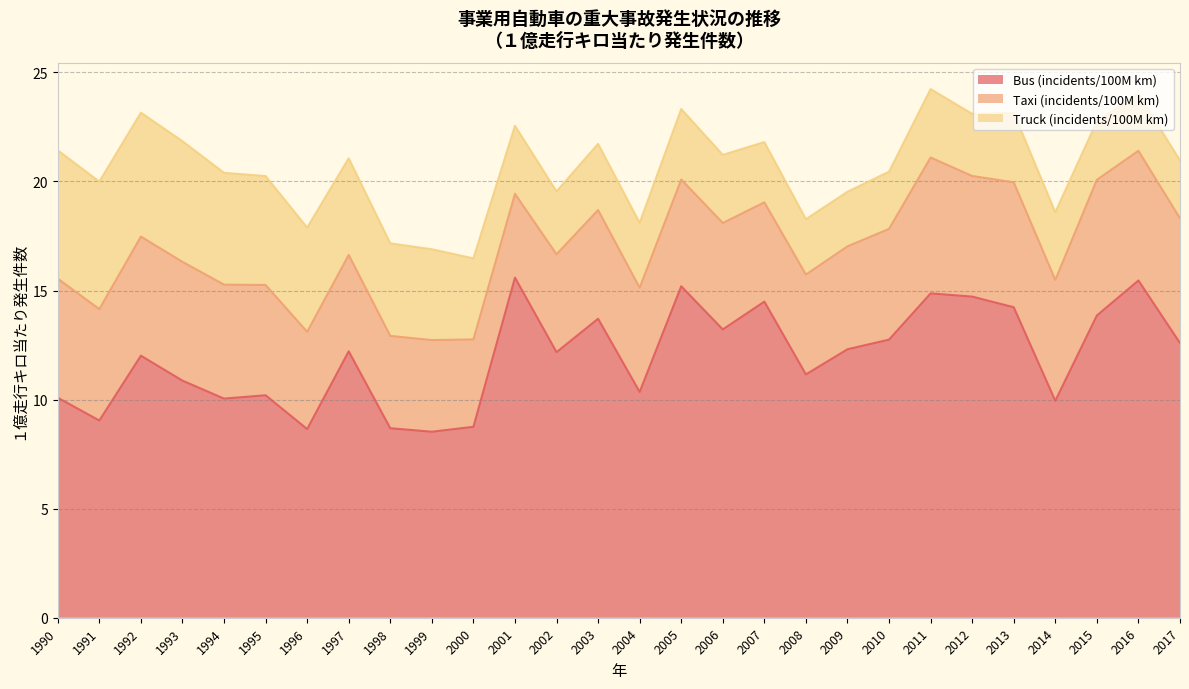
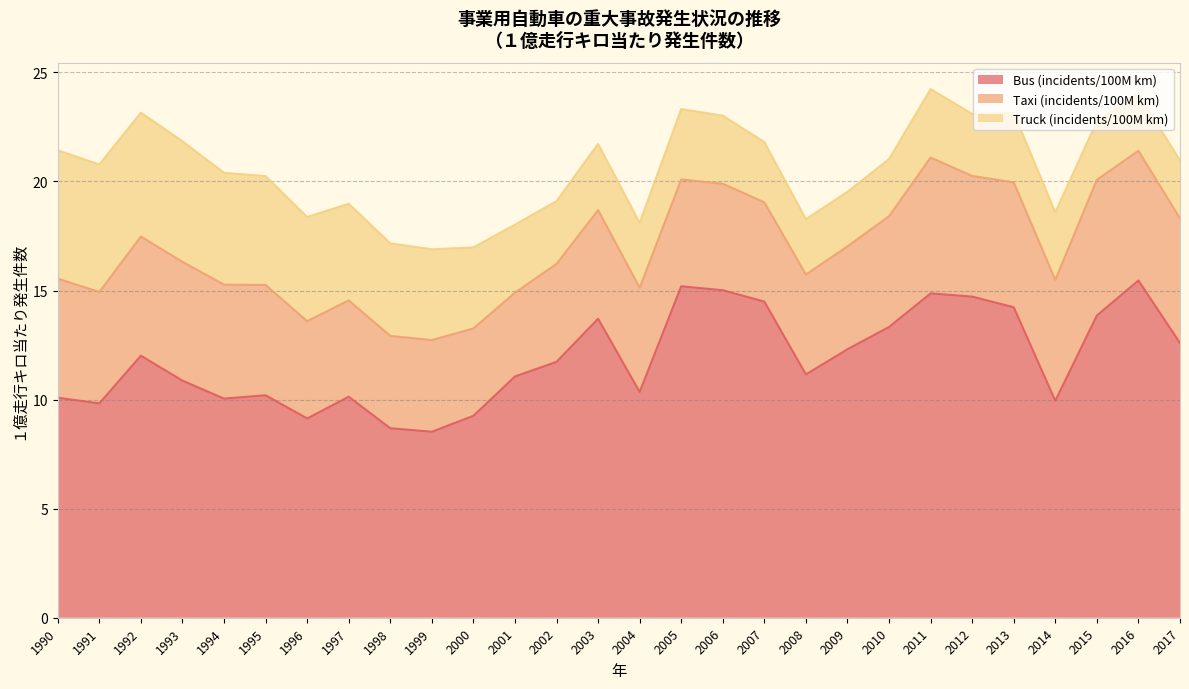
Bus (incidents/100M km), 1991: 9.0 -> 9.8
Bus (incidents/100M km), 1996: 8.6 -> 9.1
Bus (incidents/100M km), 1997: 12.2 -> 10.1
Bus (incidents/100M km), 2000: 8.8 -> 9.3
Bus (incidents/100M km), 2001: 15.6 -> 11.1
Bus (incidents/100M km), 2002: 12.2 -> 11.7
Bus (incidents/100M km), 2006: 13.2 -> 15.0
Bus (incidents/100M km), 2010: 12.8 -> 13.3
